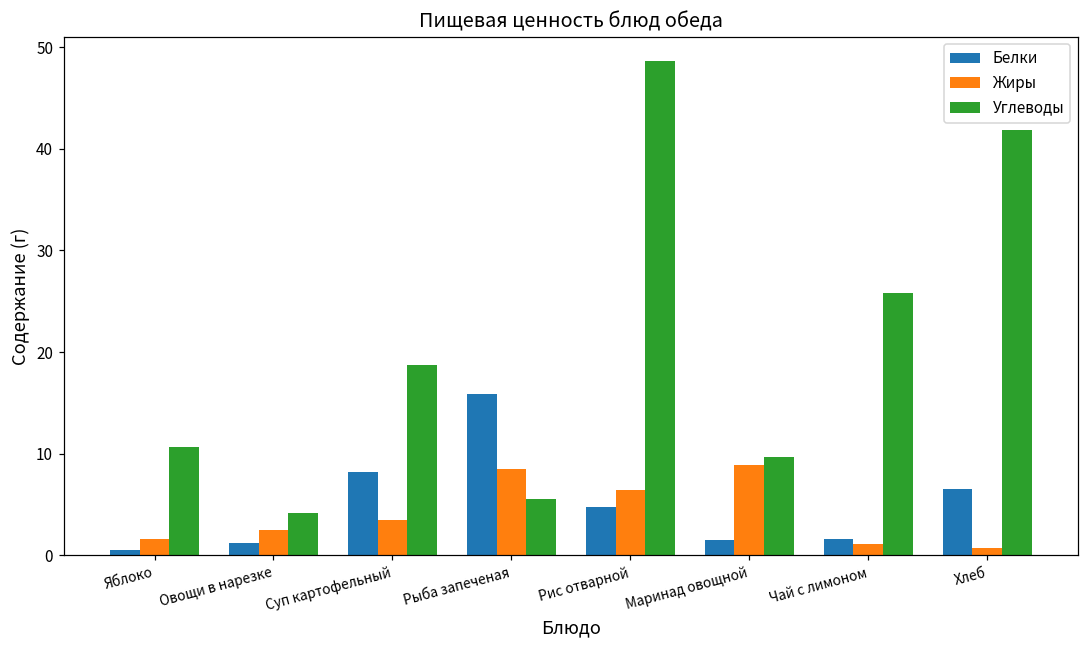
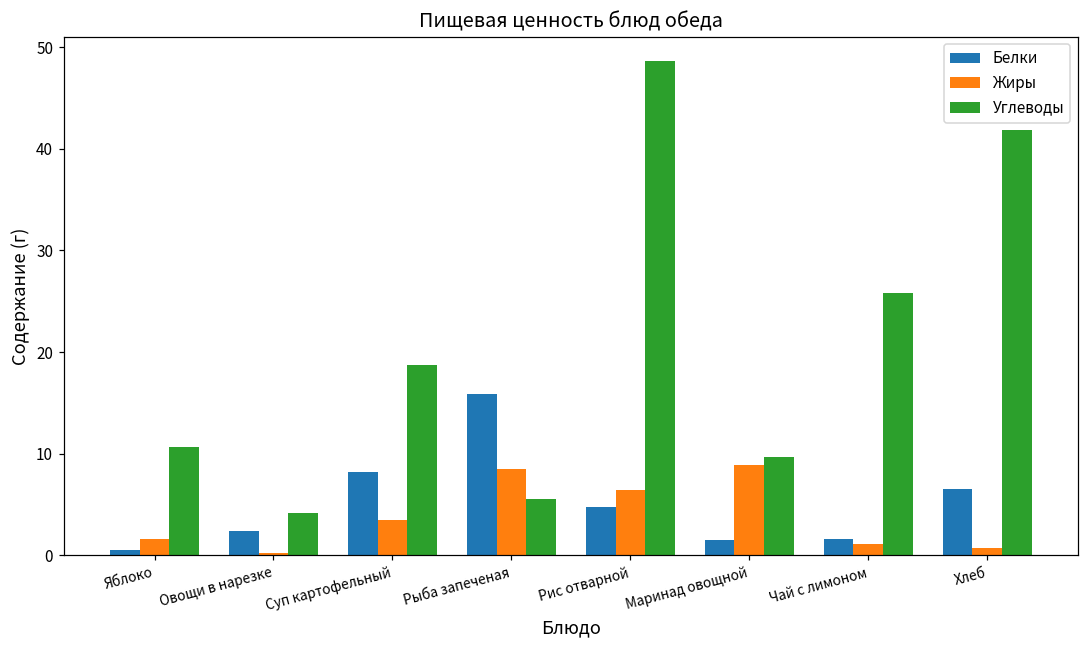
Белки, Овощи в нарезке: 1 -> 2
Жиры, Овощи в нарезке: 3 -> 0
